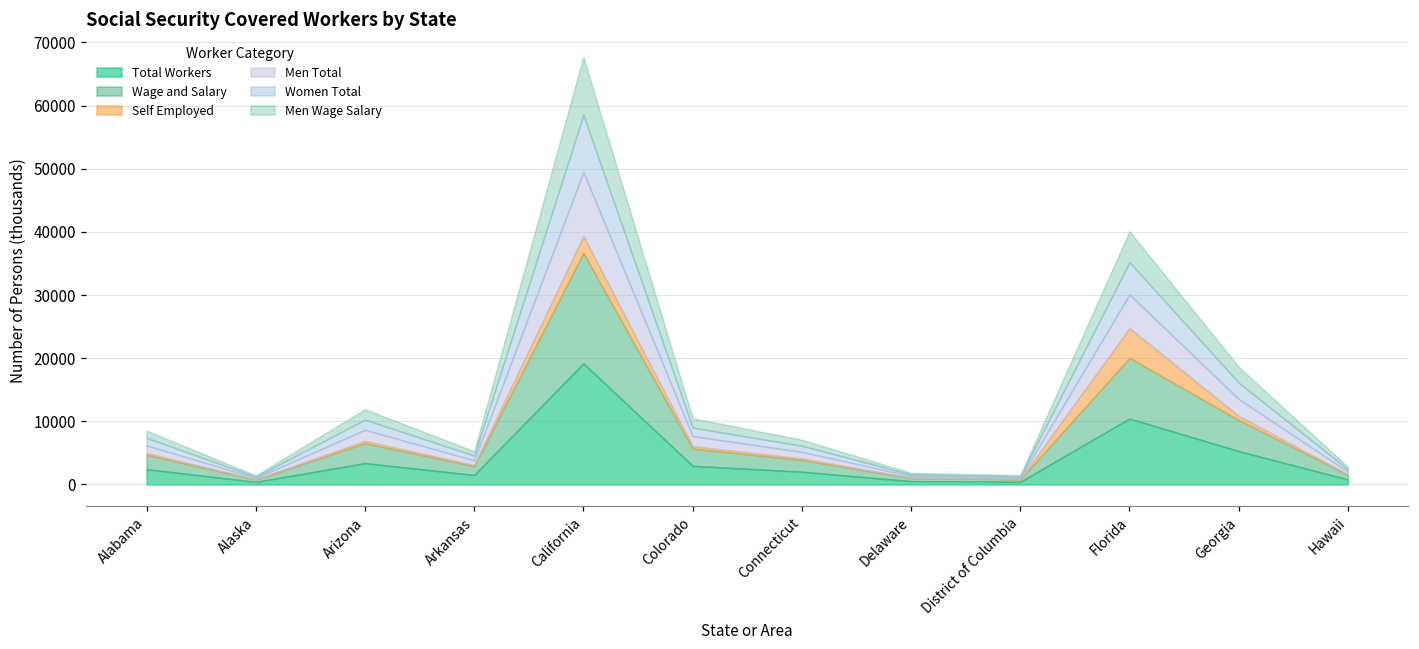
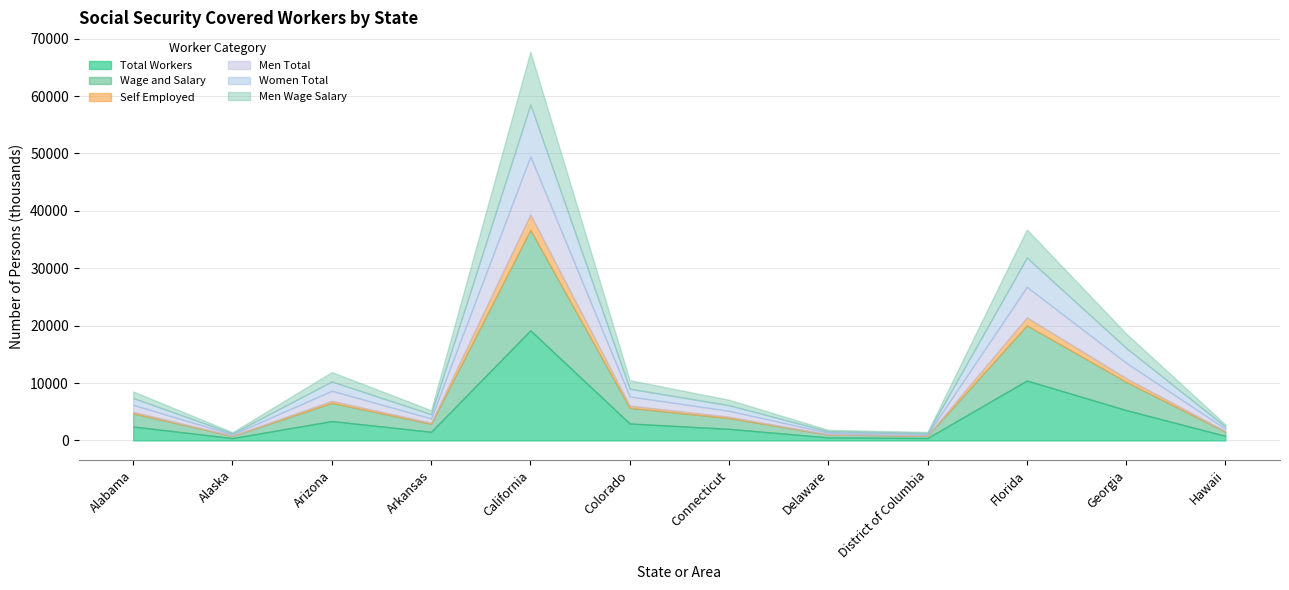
Self Employed, Florida: 5000 -> 1000
